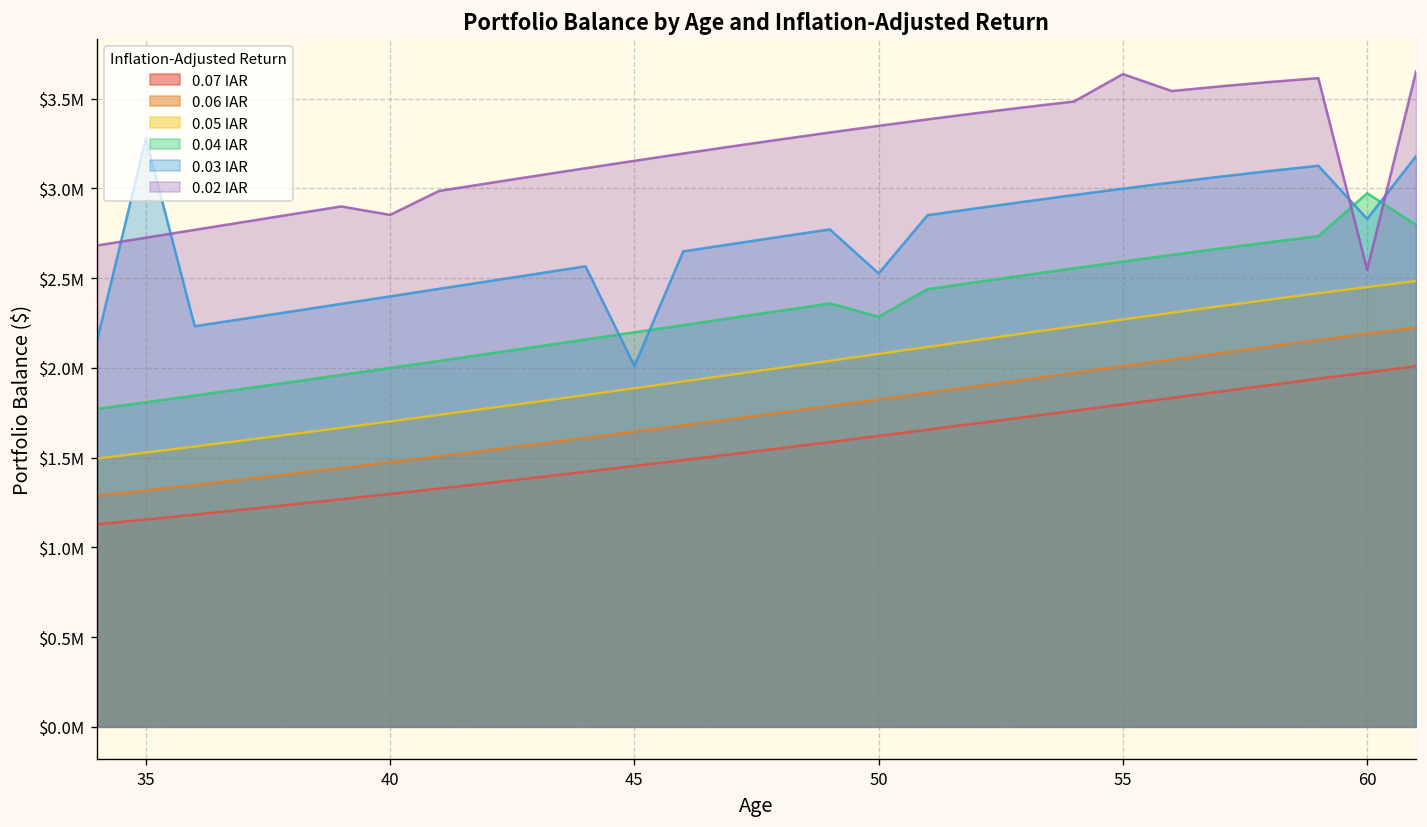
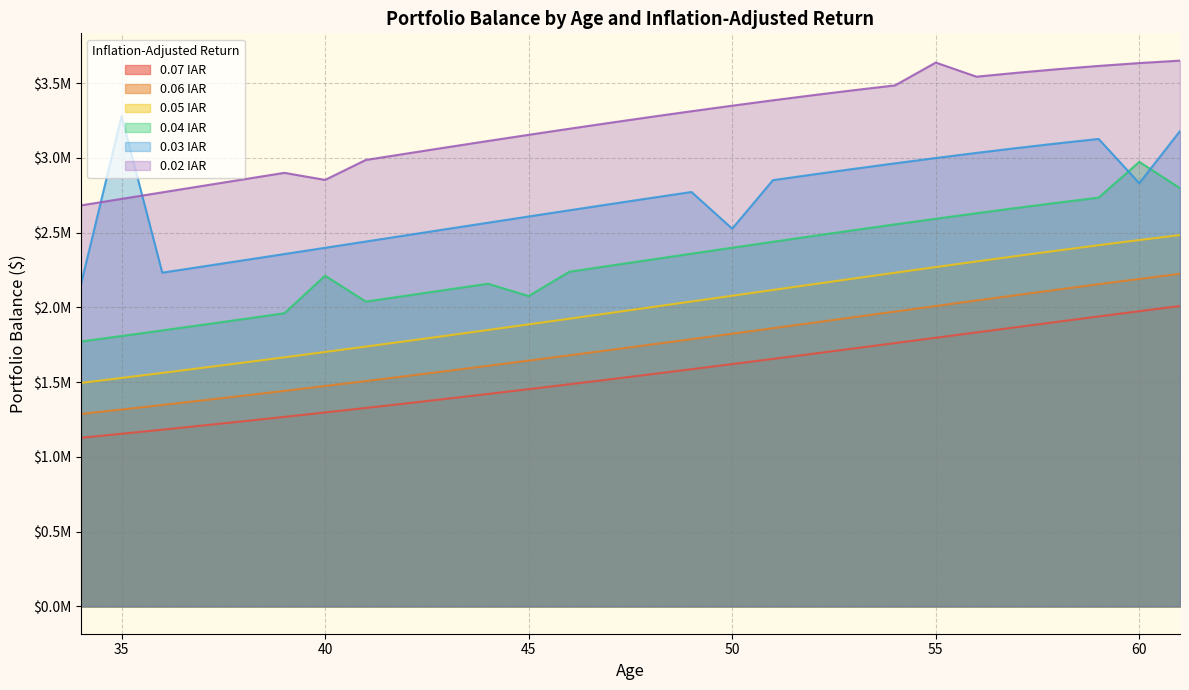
0.04 IAR, 40: $2000000 -> $2210000
0.04 IAR, 45: $2200000 -> $2080000
0.03 IAR, 45: $2010000 -> $2610000
0.04 IAR, 50: $2290000 -> $2400000
0.02 IAR, 60: $2550000 -> $3630000
